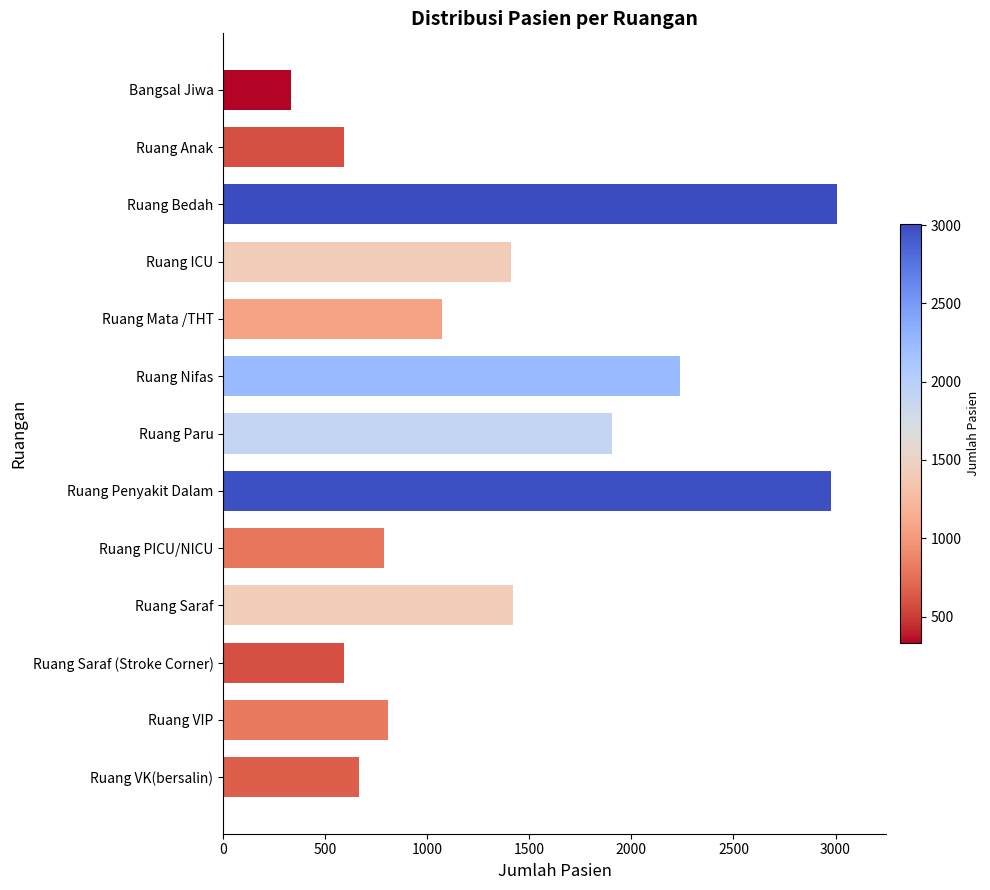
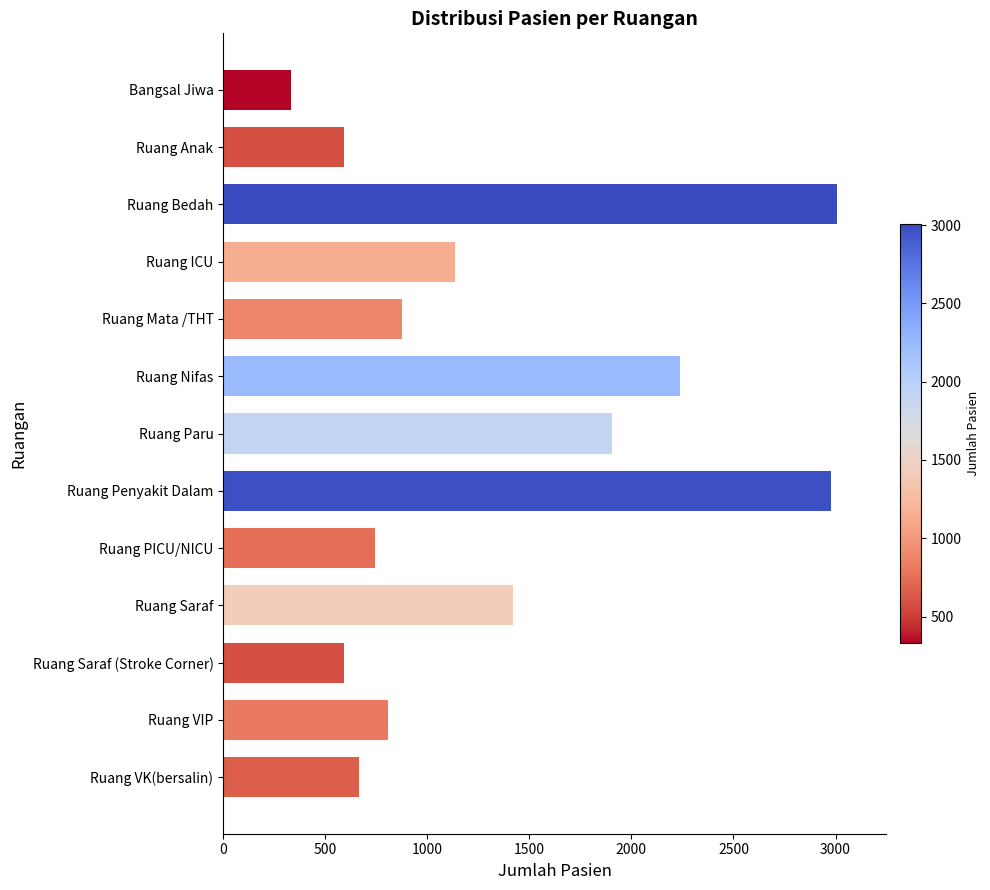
Ruang ICU: 1410 -> 1140
Ruang Mata /THT: 1070 -> 880
Ruang PICU/NICU: 790 -> 740
